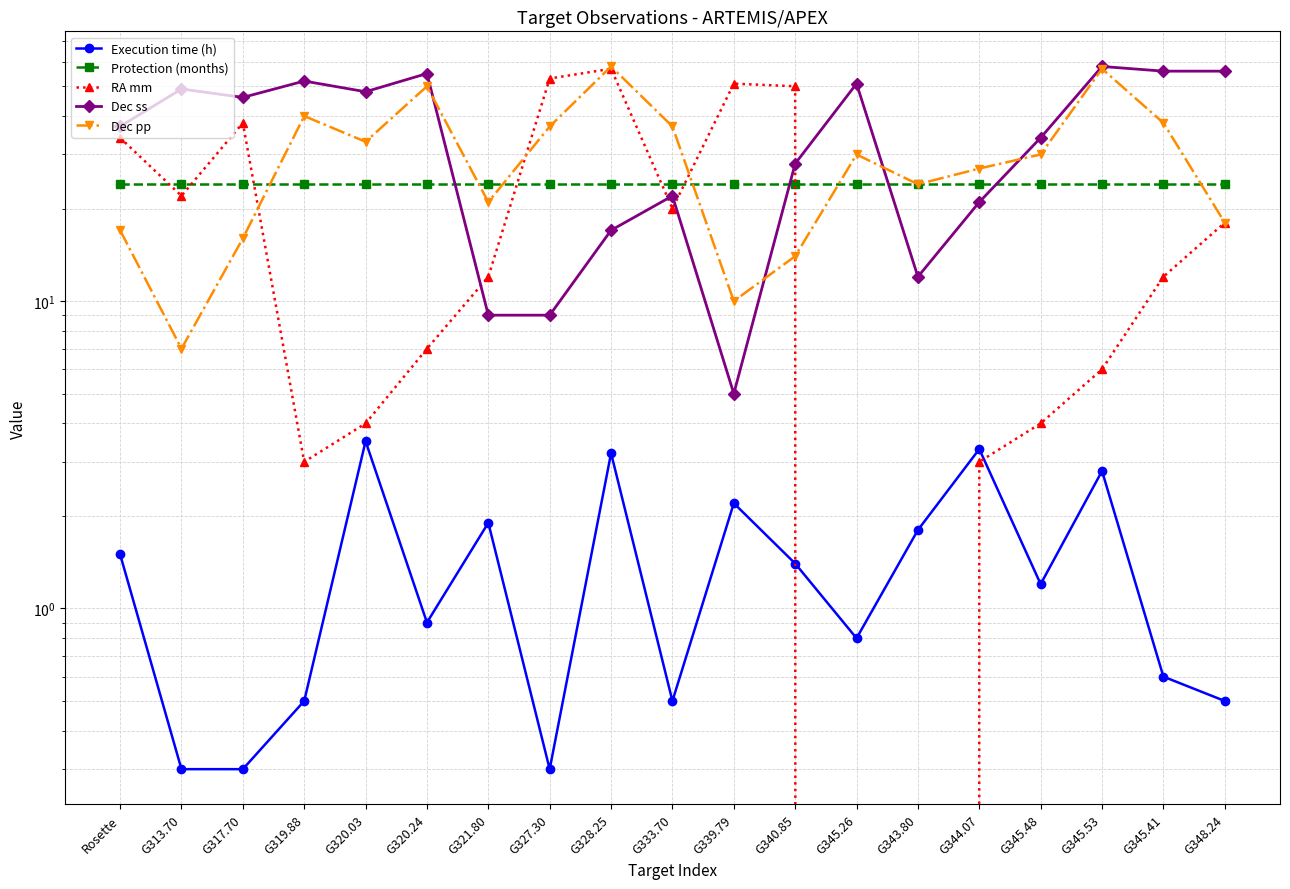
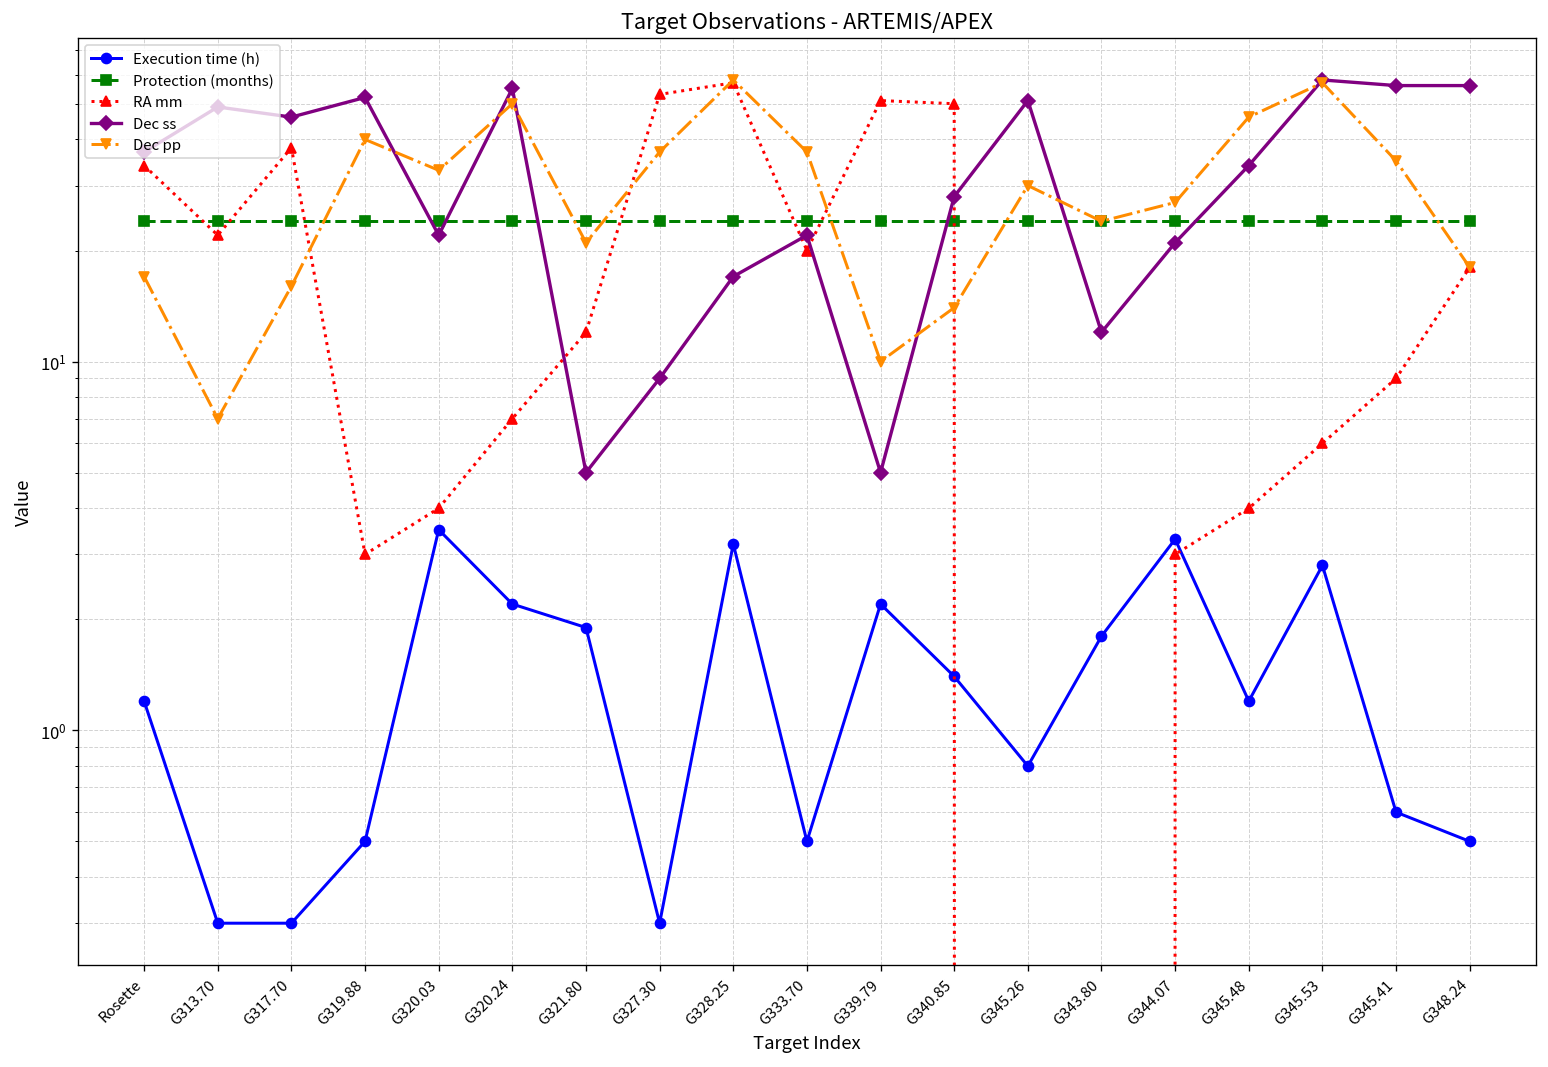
Execution time (h), Rosette: 1.5 -> 1.2
Dec ss, G320.03: 48 -> 22
Execution time (h), G320.24: 0.9 -> 2.2
Dec ss, G321.80: 9 -> 5
Dec pp, G345.48: 30 -> 46
RA mm, G345.41: 12 -> 9
Dec pp, G345.41: 38 -> 35
